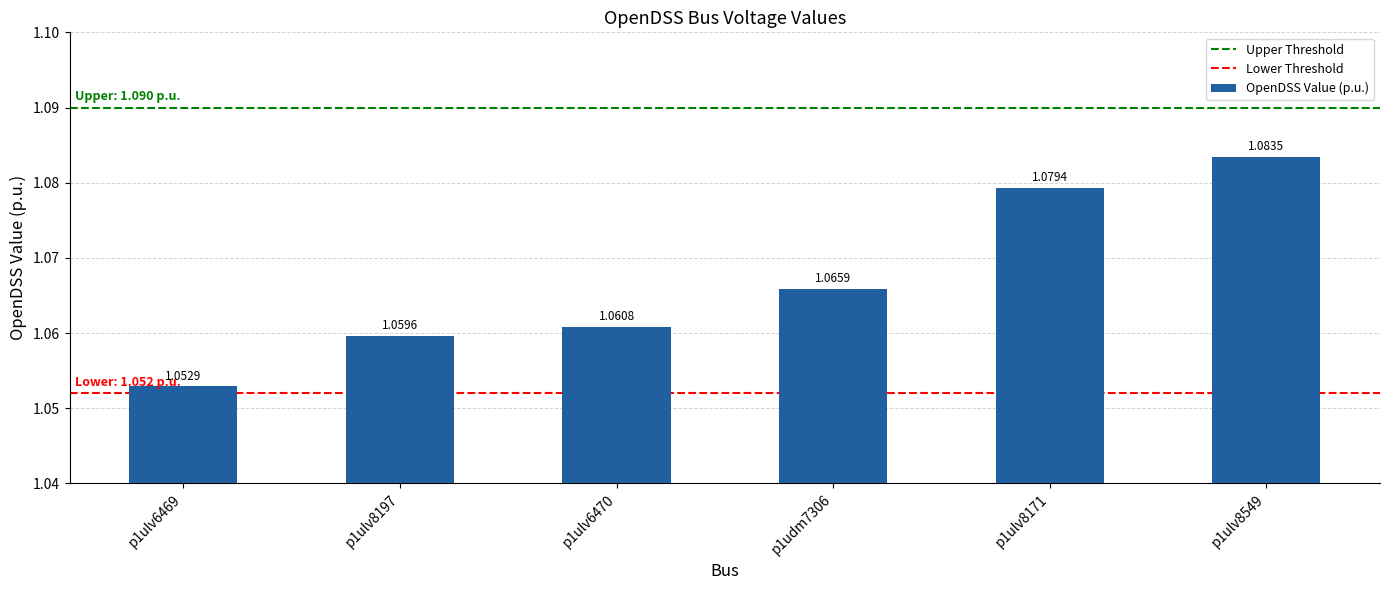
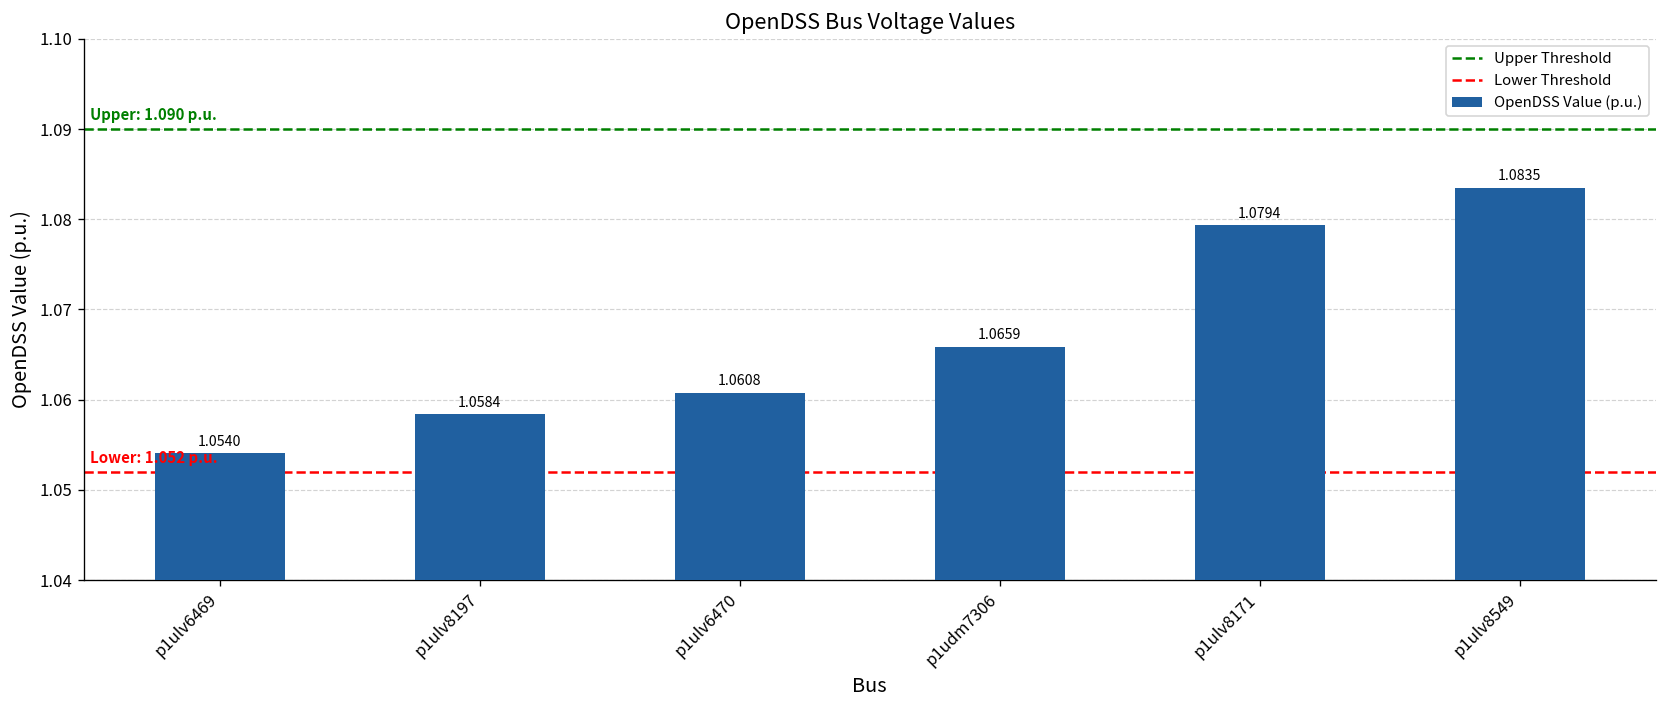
p1ulv6469: 1.0529 -> 1.0540
p1ulv8197: 1.0596 -> 1.0584
